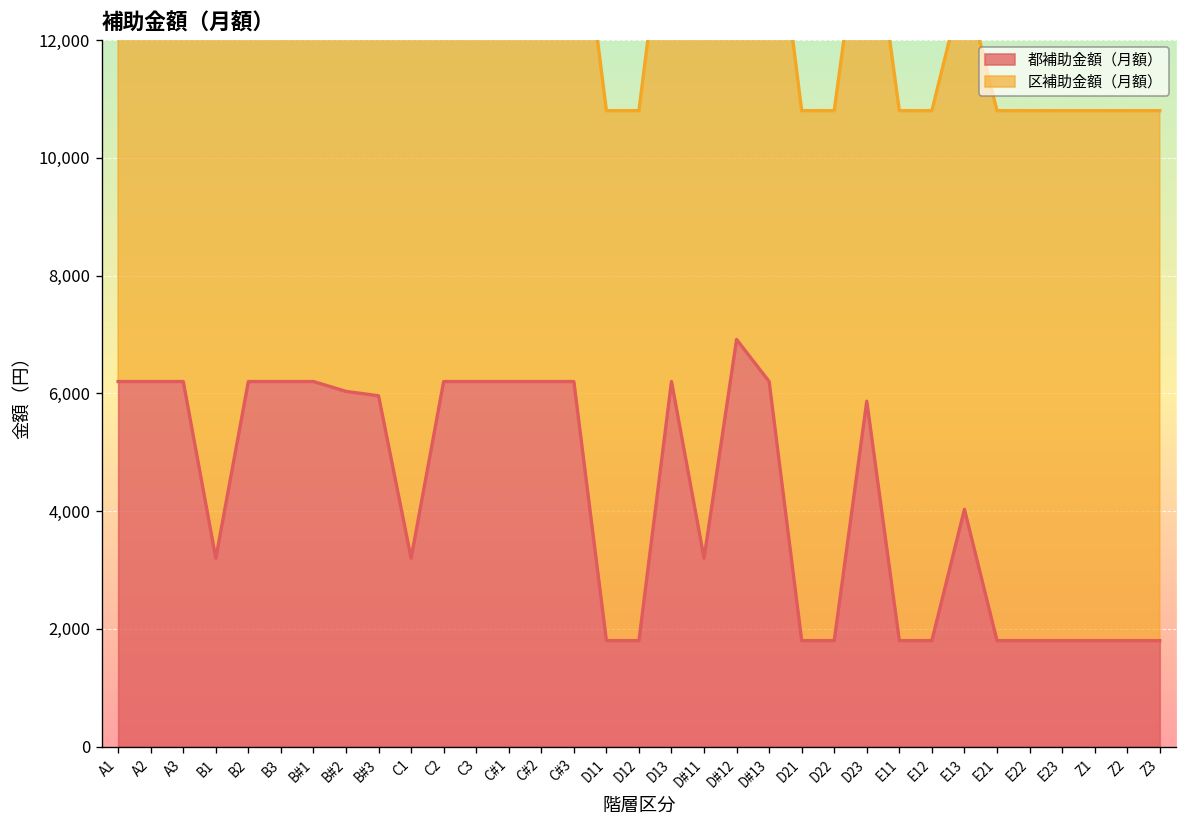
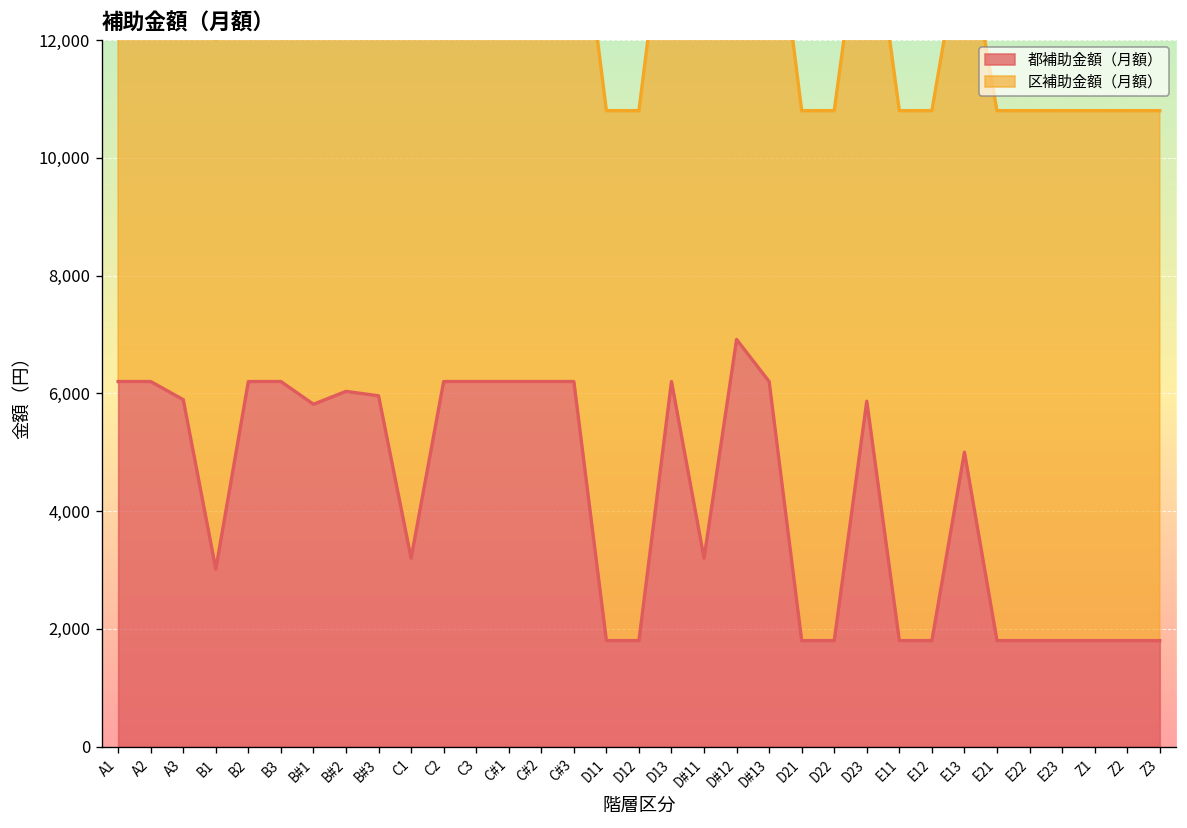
都補助金額（月額）, A3: 6,200 -> 5,900
都補助金額（月額）, B1: 3,200 -> 3,000
都補助金額（月額）, B#1: 6,200 -> 5,800
都補助金額（月額）, E13: 4,000 -> 5,000
